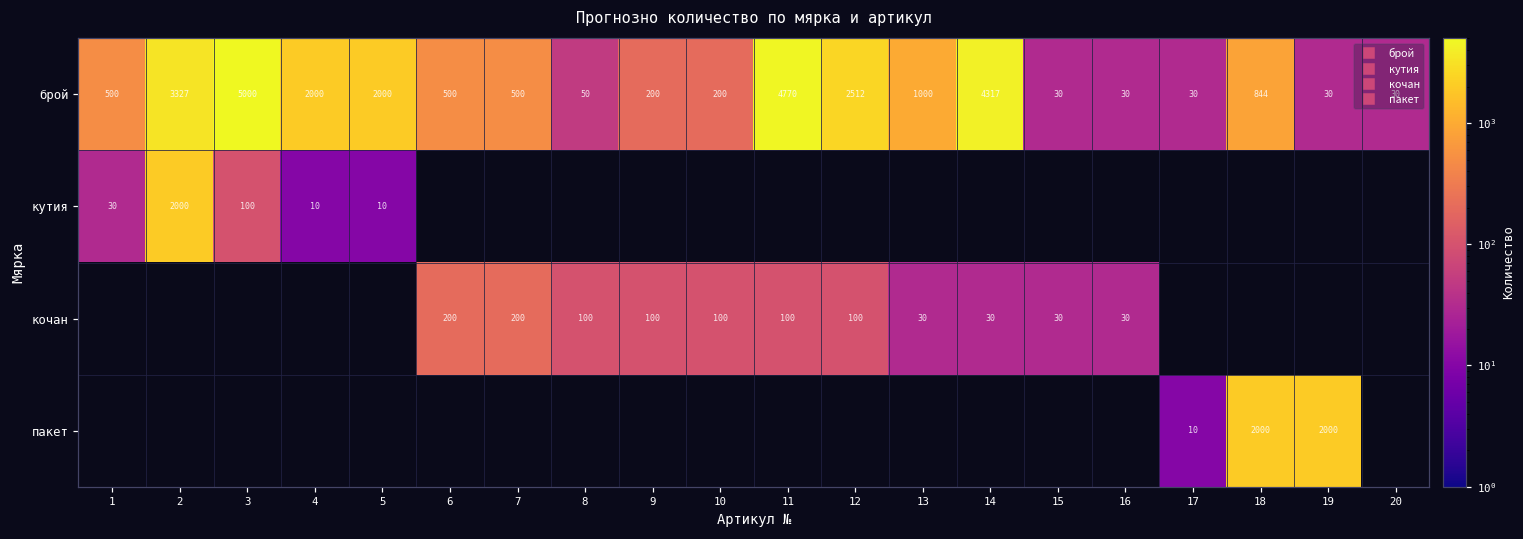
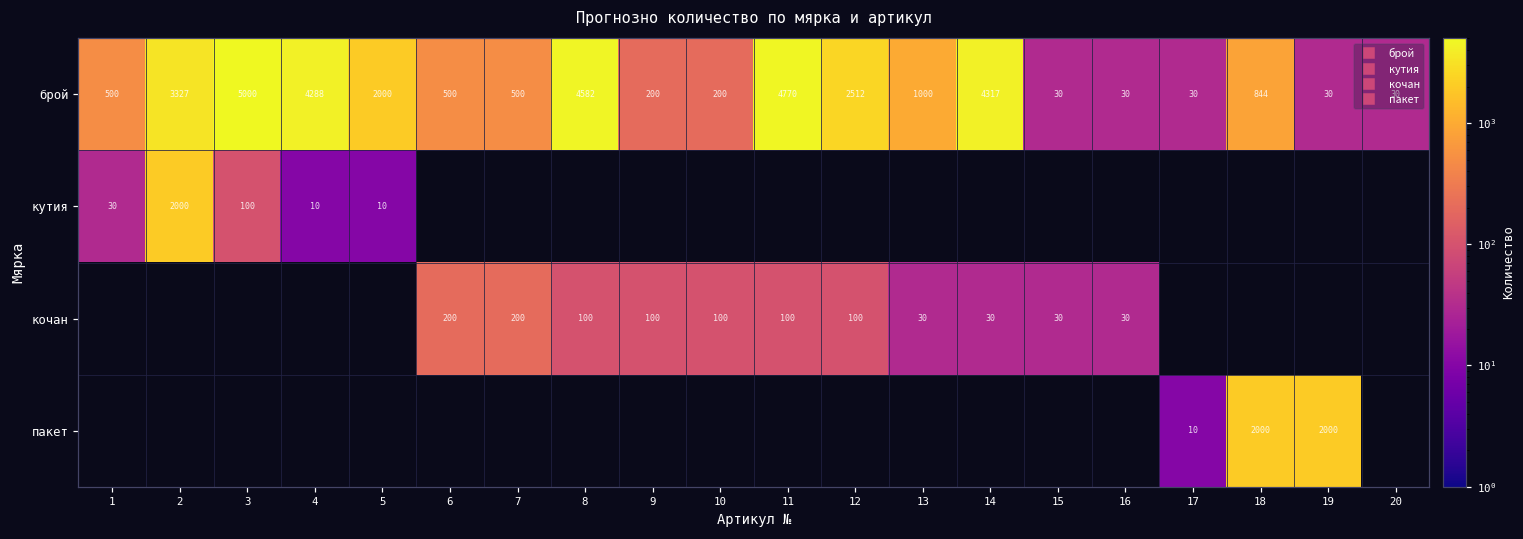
брой, 4: 2000 -> 4288
брой, 8: 50 -> 4582
